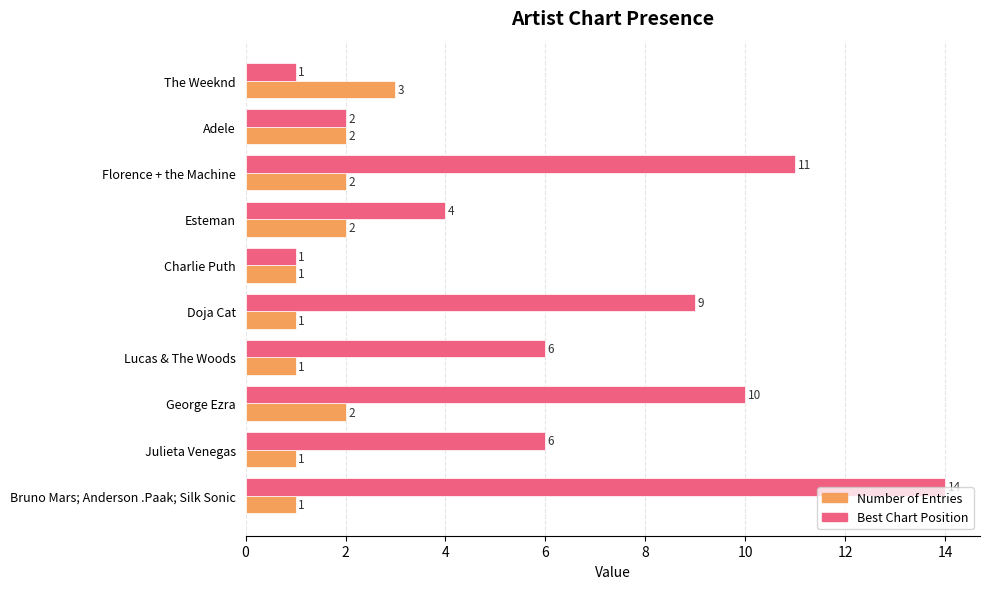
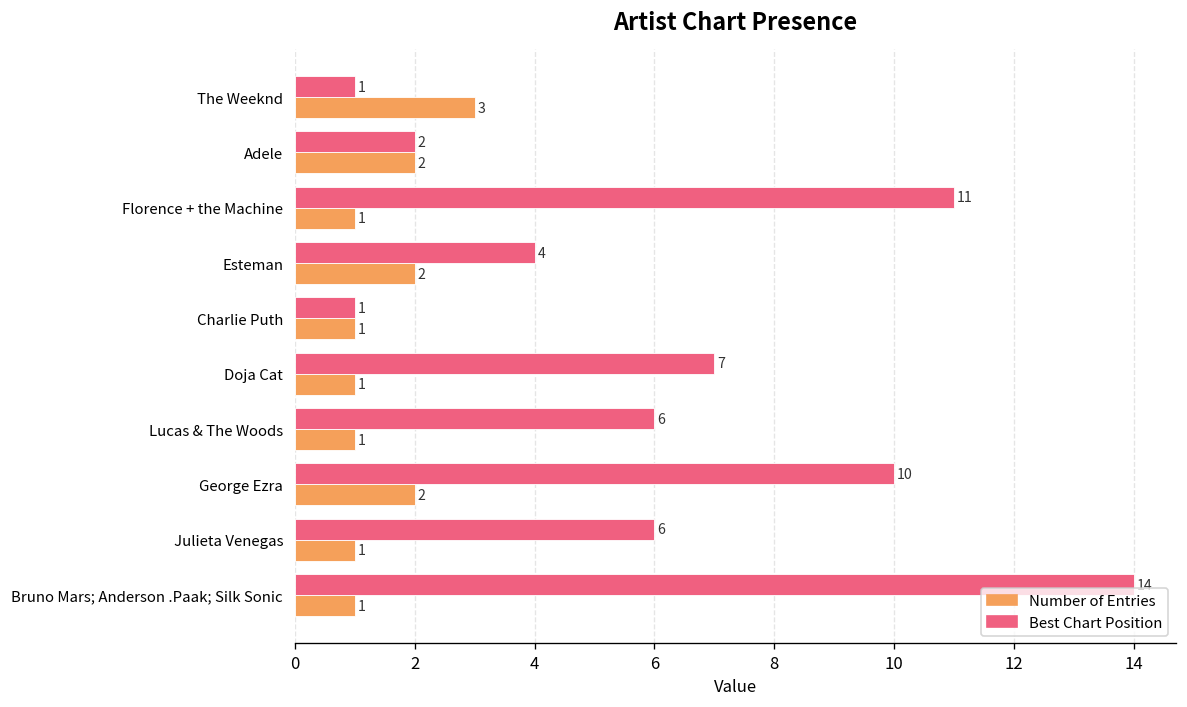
Number of Entries, Florence + the Machine: 2 -> 1
Best Chart Position, Doja Cat: 9 -> 7
